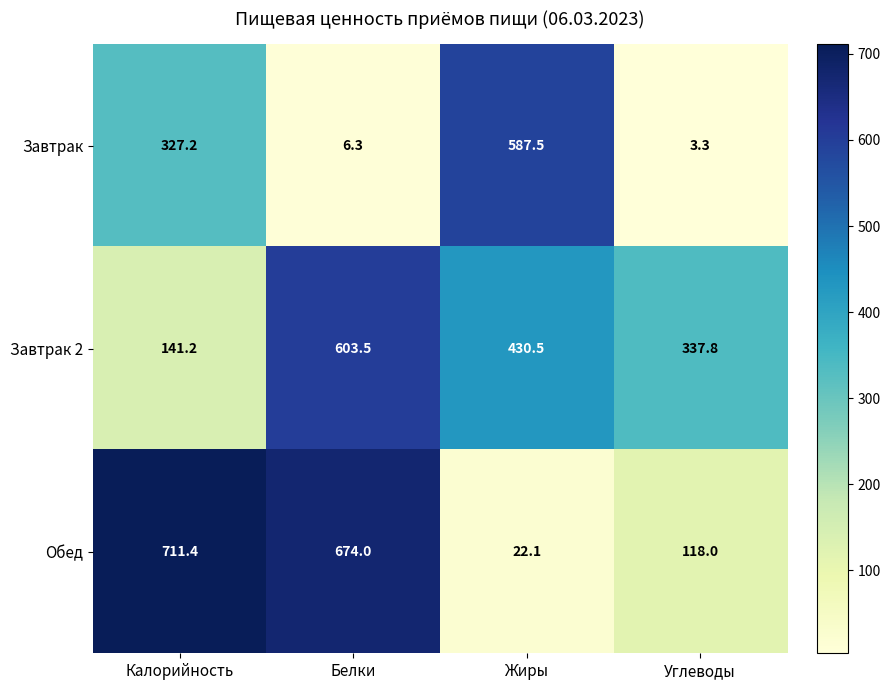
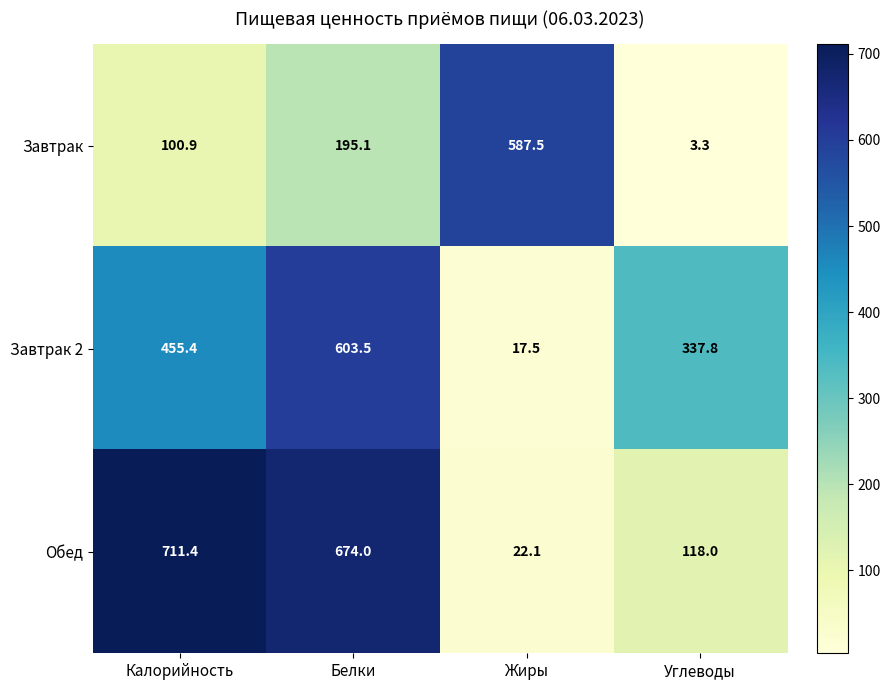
Завтрак, Калорийность: 327.2 -> 100.9
Завтрак, Белки: 6.3 -> 195.1
Завтрак 2, Калорийность: 141.2 -> 455.4
Завтрак 2, Жиры: 430.5 -> 17.5
